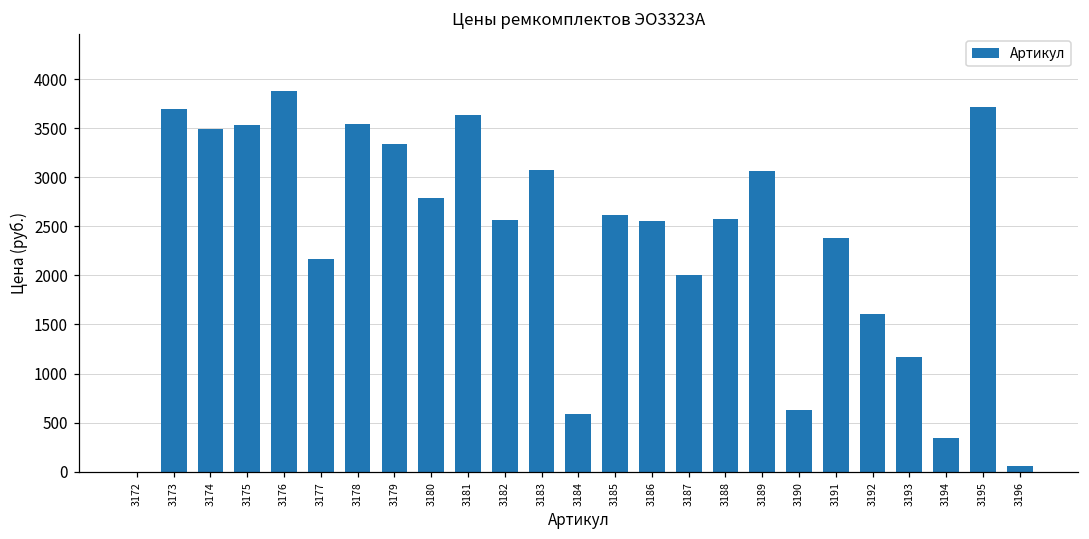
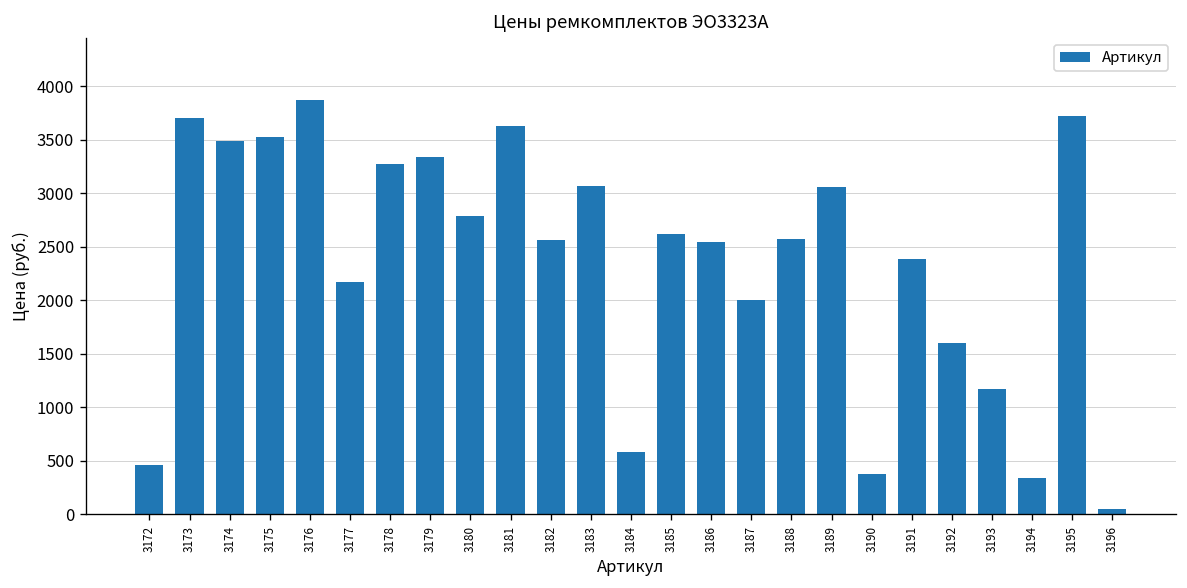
3172: 0 -> 500
3178: 3500 -> 3300
3190: 600 -> 400
